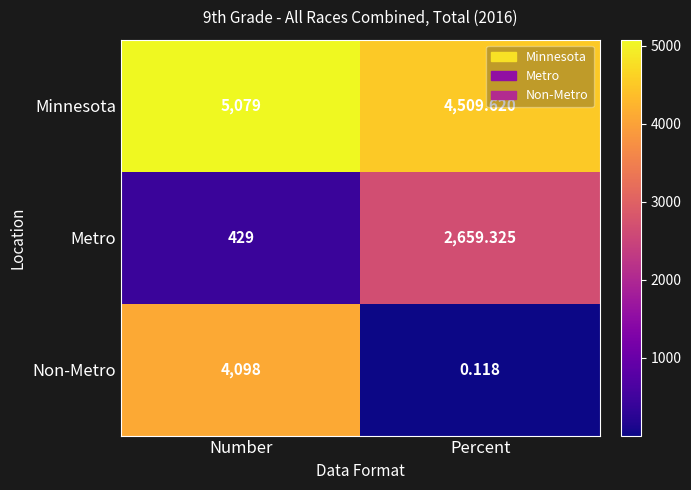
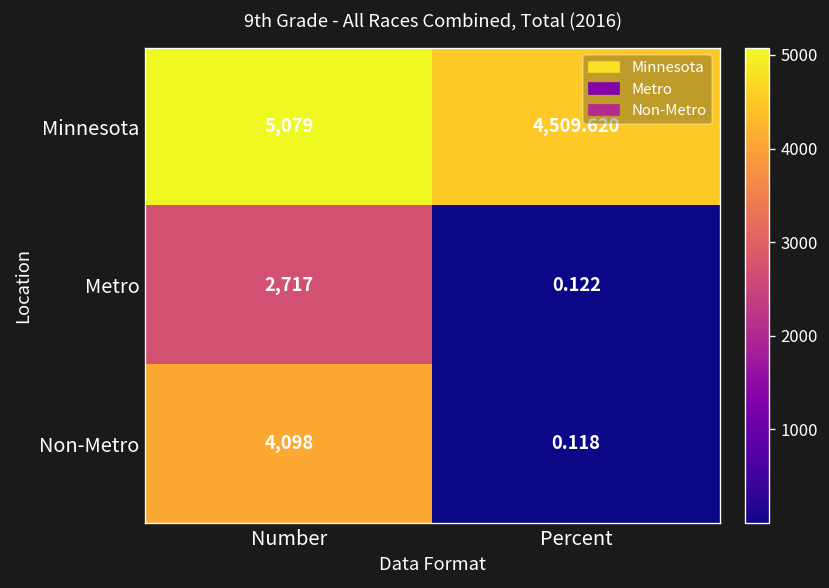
Metro, Number: 429 -> 2,717
Metro, Percent: 2,659.325 -> 0.122
